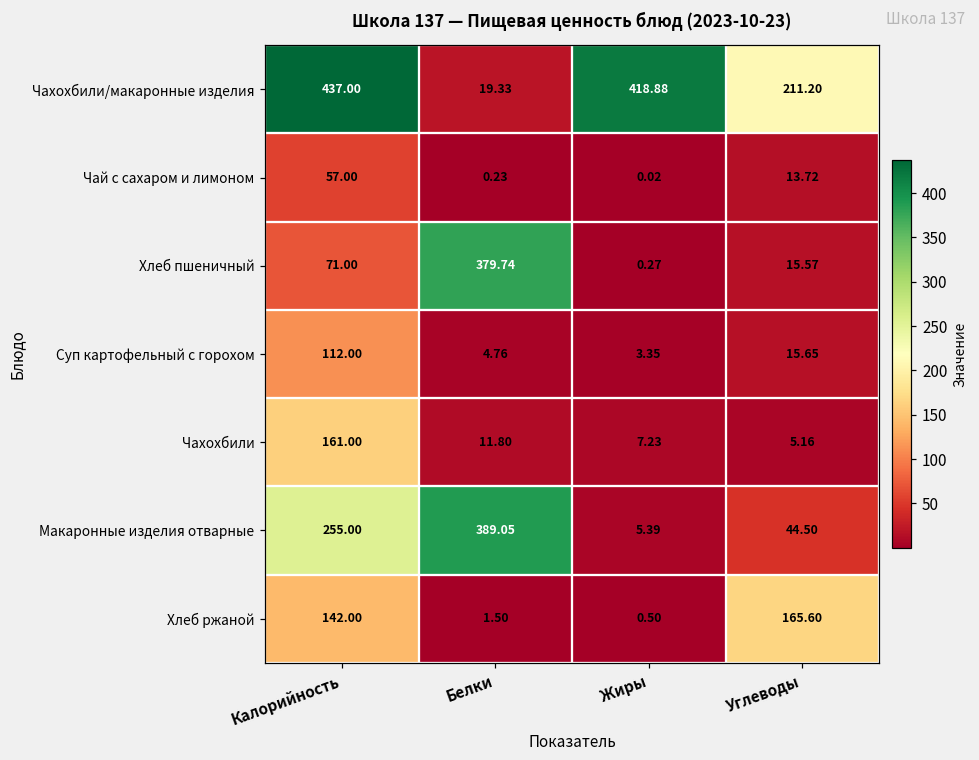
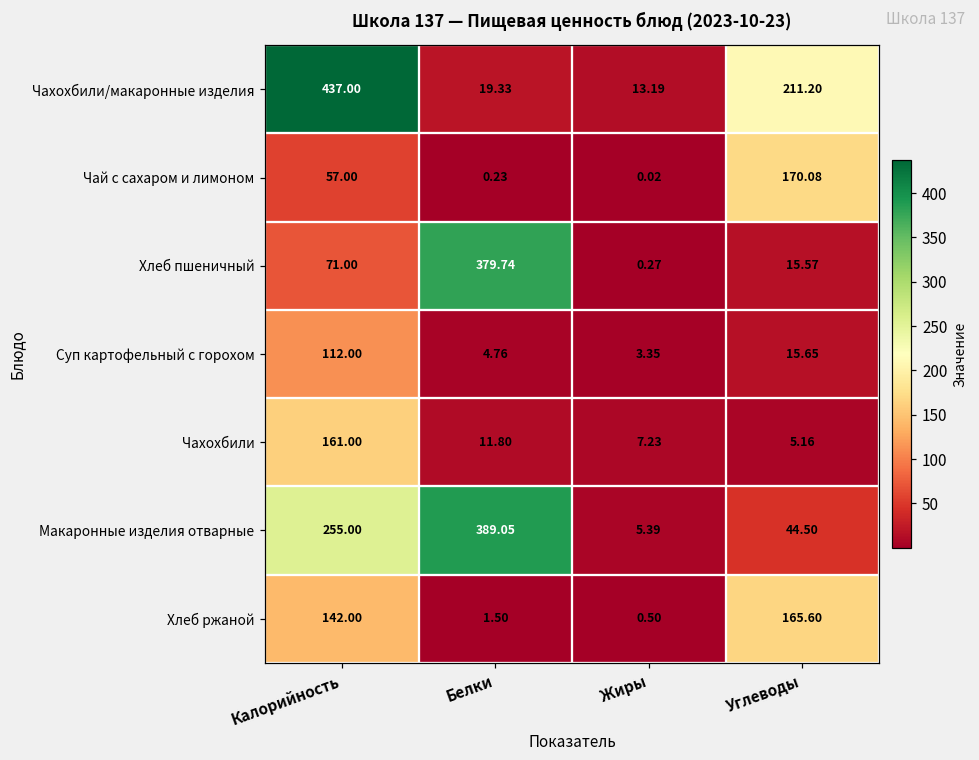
Чахохбили/макаронные изделия, Жиры: 418.88 -> 13.19
Чай с сахаром и лимоном, Углеводы: 13.72 -> 170.08
